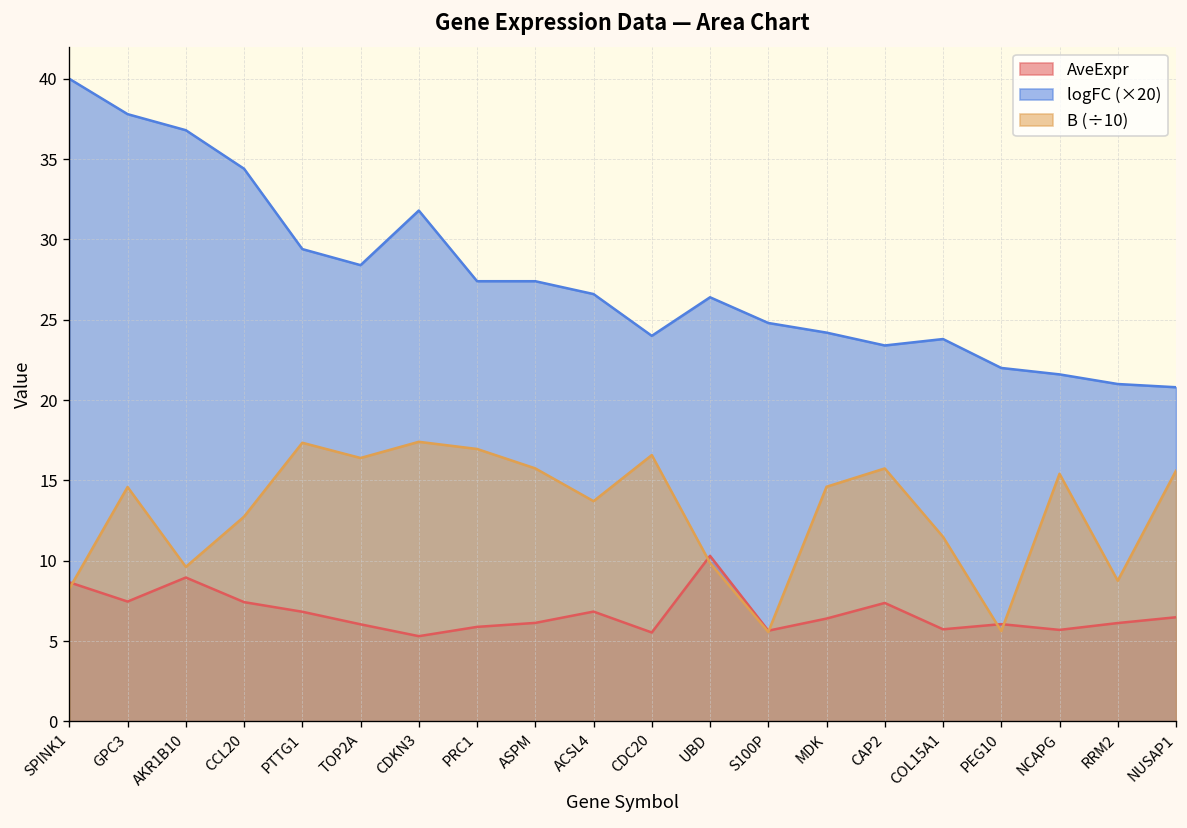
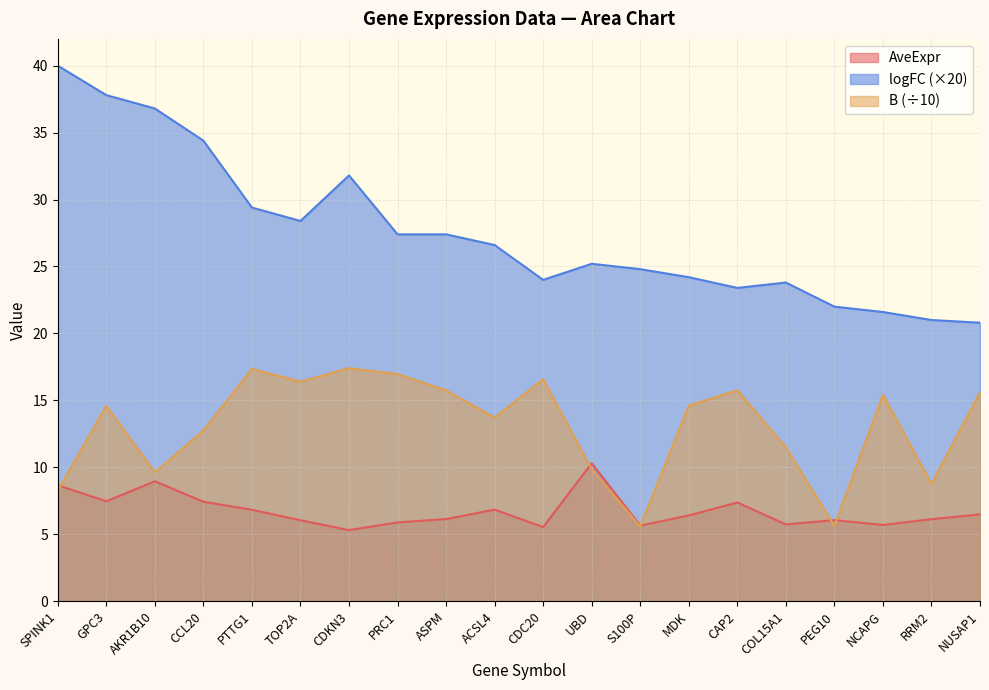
logFC (×20), UBD: 26.4 -> 25.2
